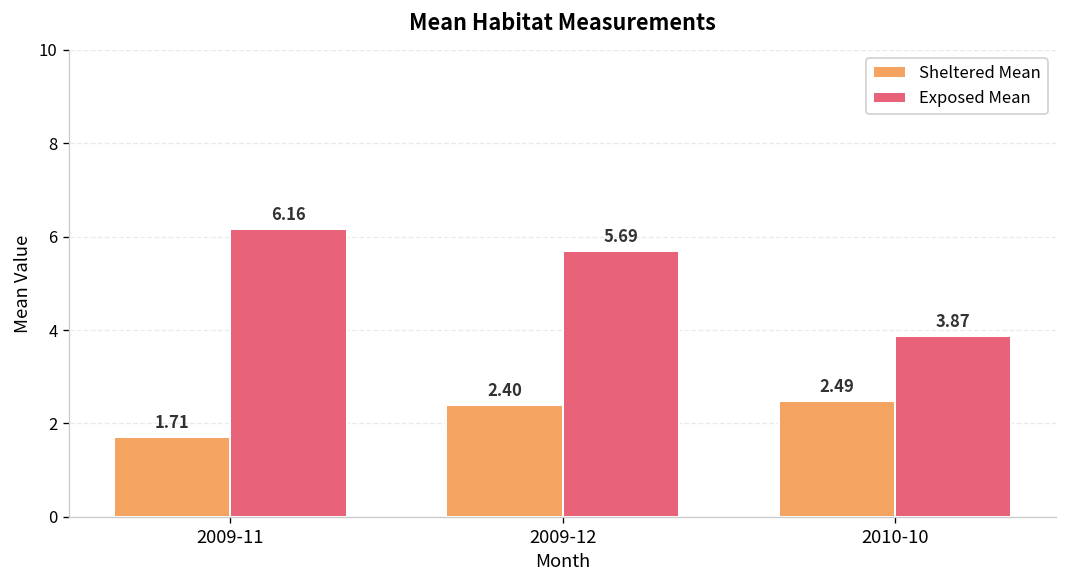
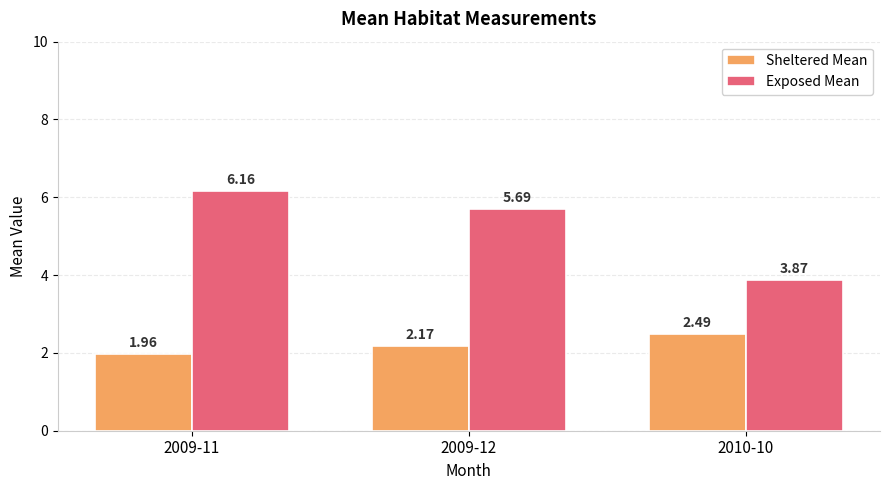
Sheltered Mean, 2009-11: 1.71 -> 1.96
Sheltered Mean, 2009-12: 2.40 -> 2.17
